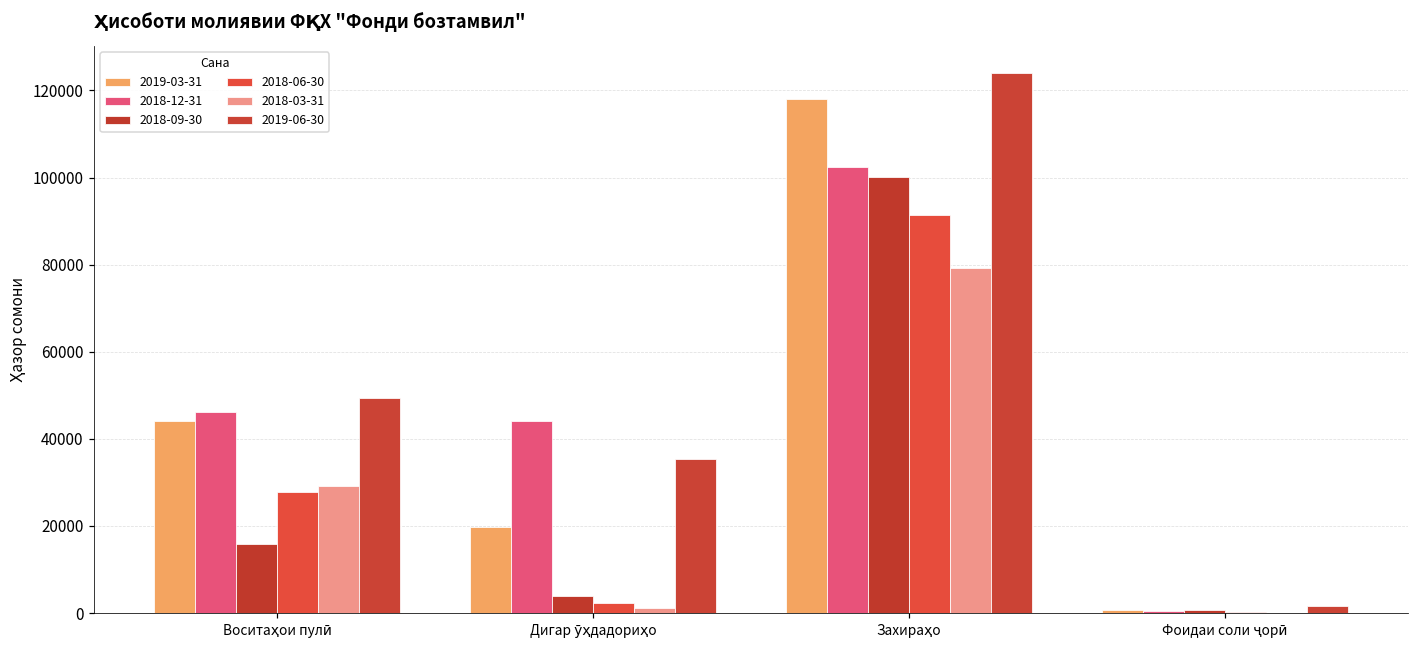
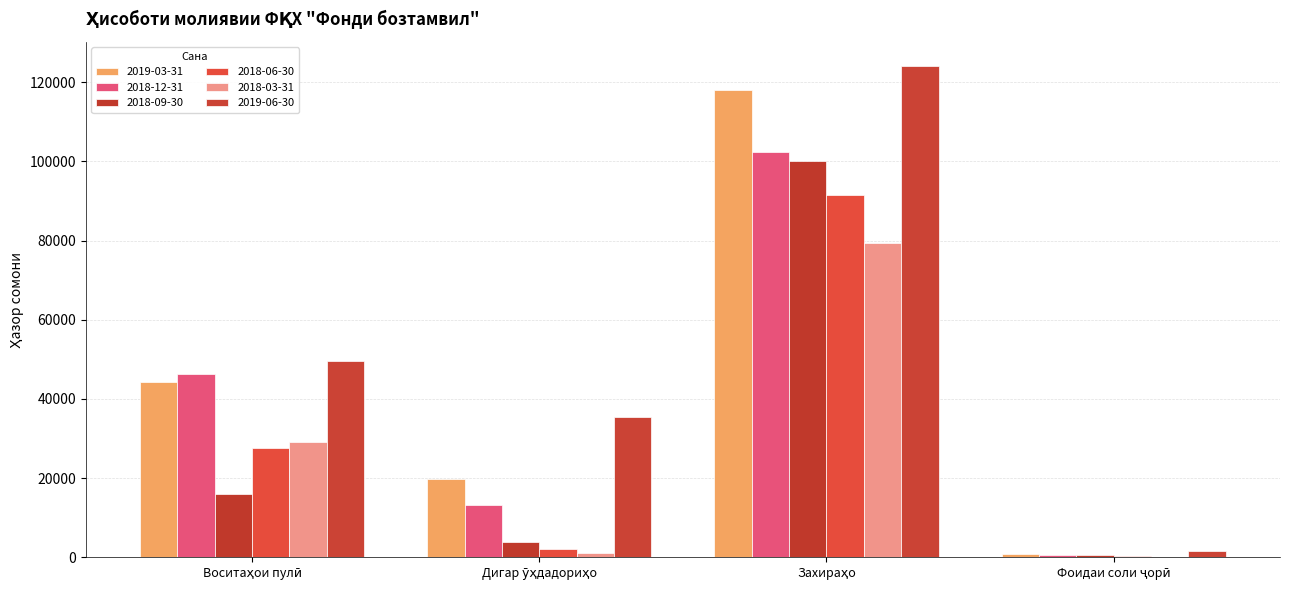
2018-12-31, Дигар ӯҳдадориҳо: 44000 -> 13000
